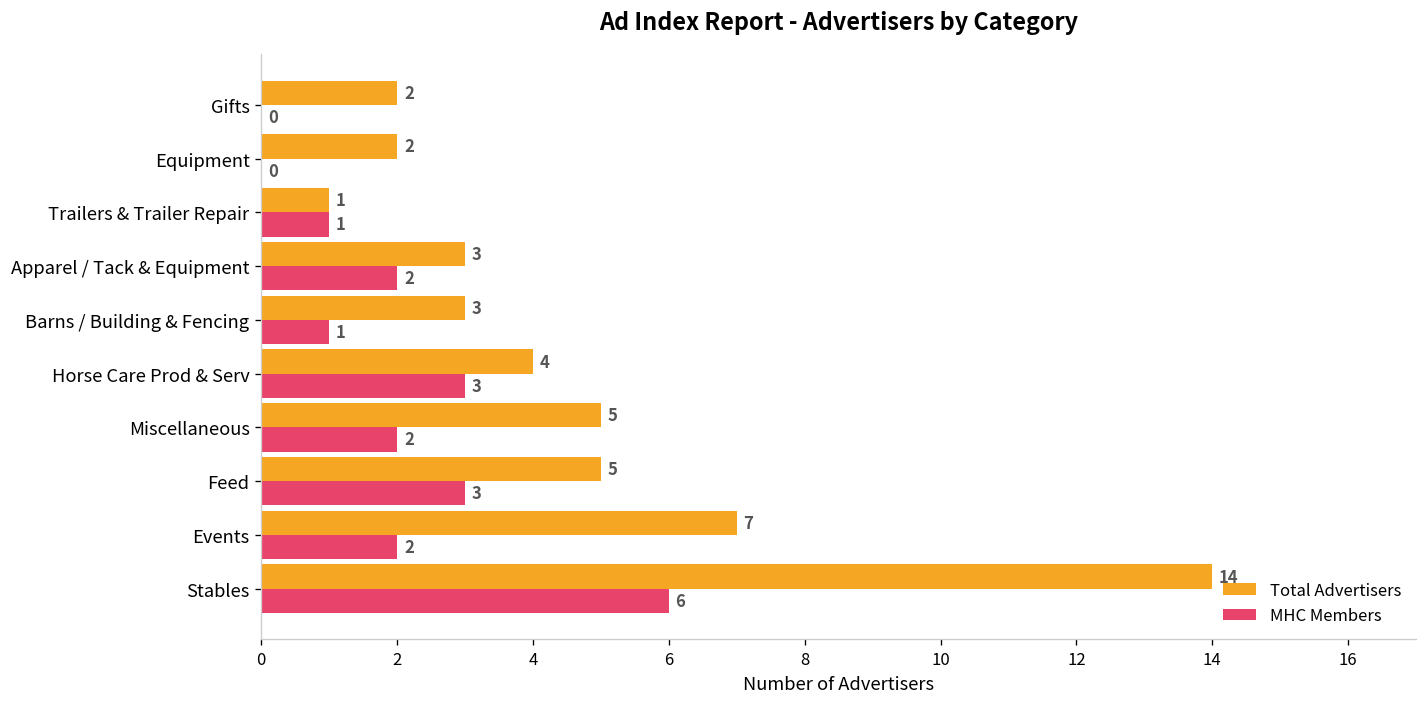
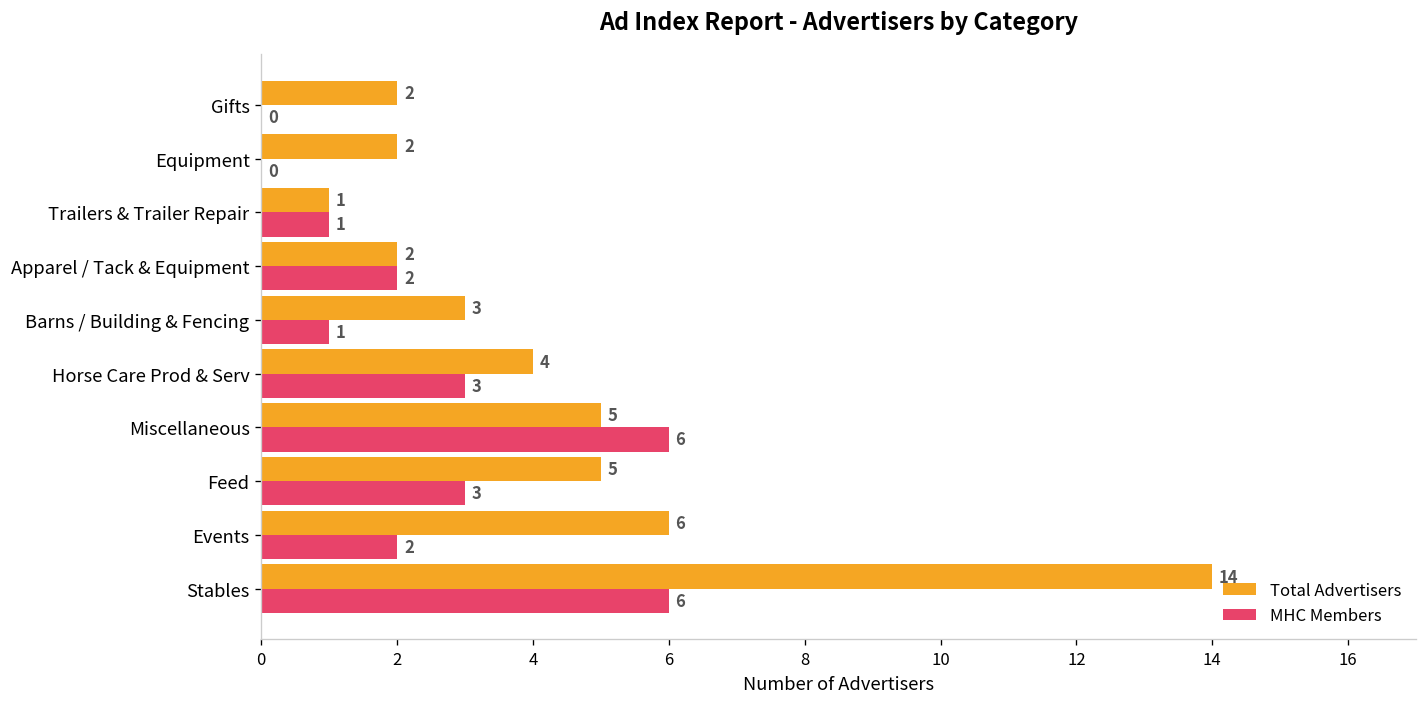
Total Advertisers, Apparel / Tack & Equipment: 3 -> 2
MHC Members, Miscellaneous: 2 -> 6
Total Advertisers, Events: 7 -> 6
